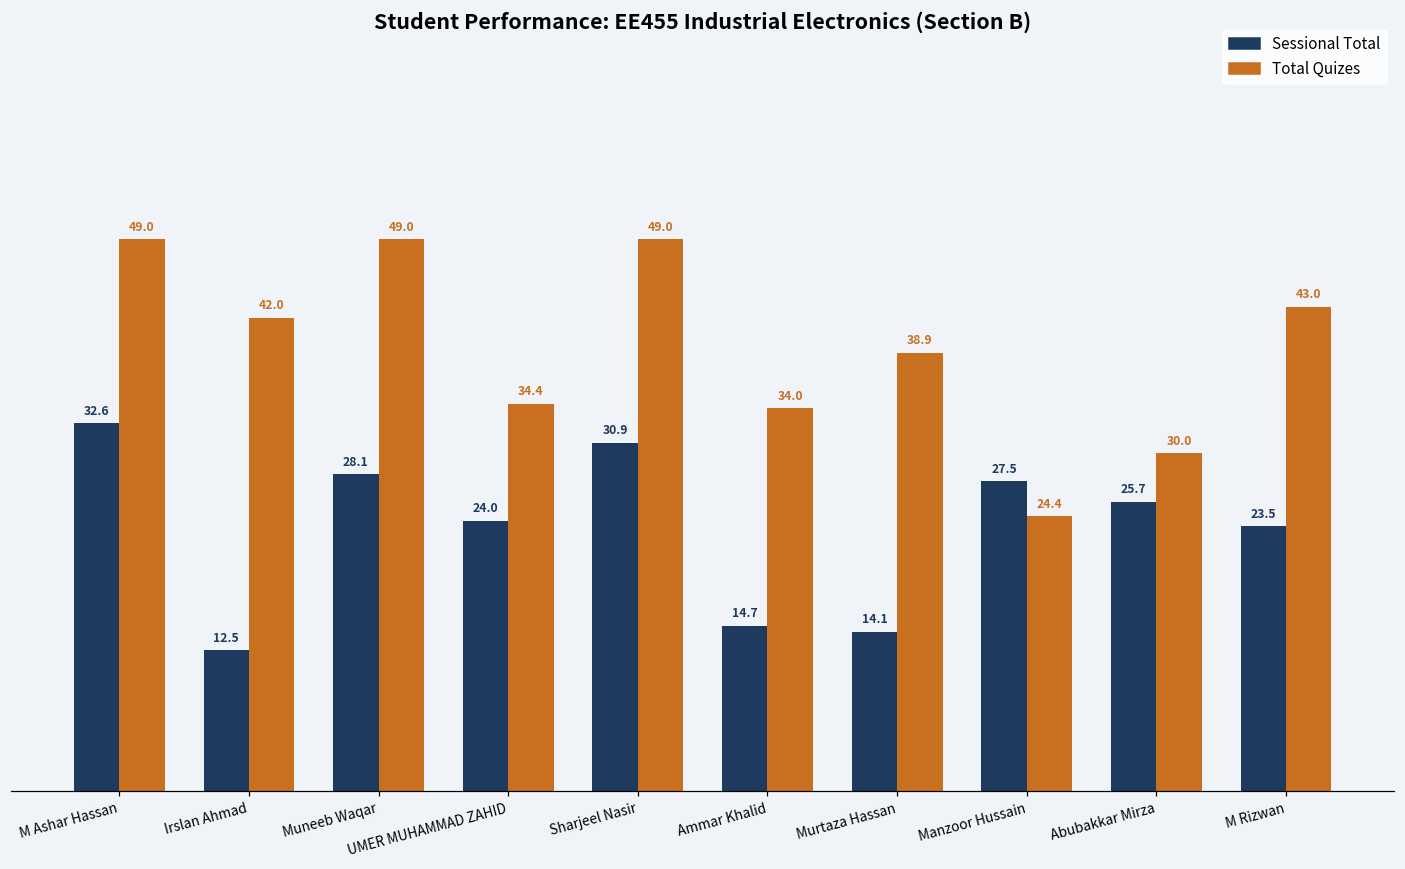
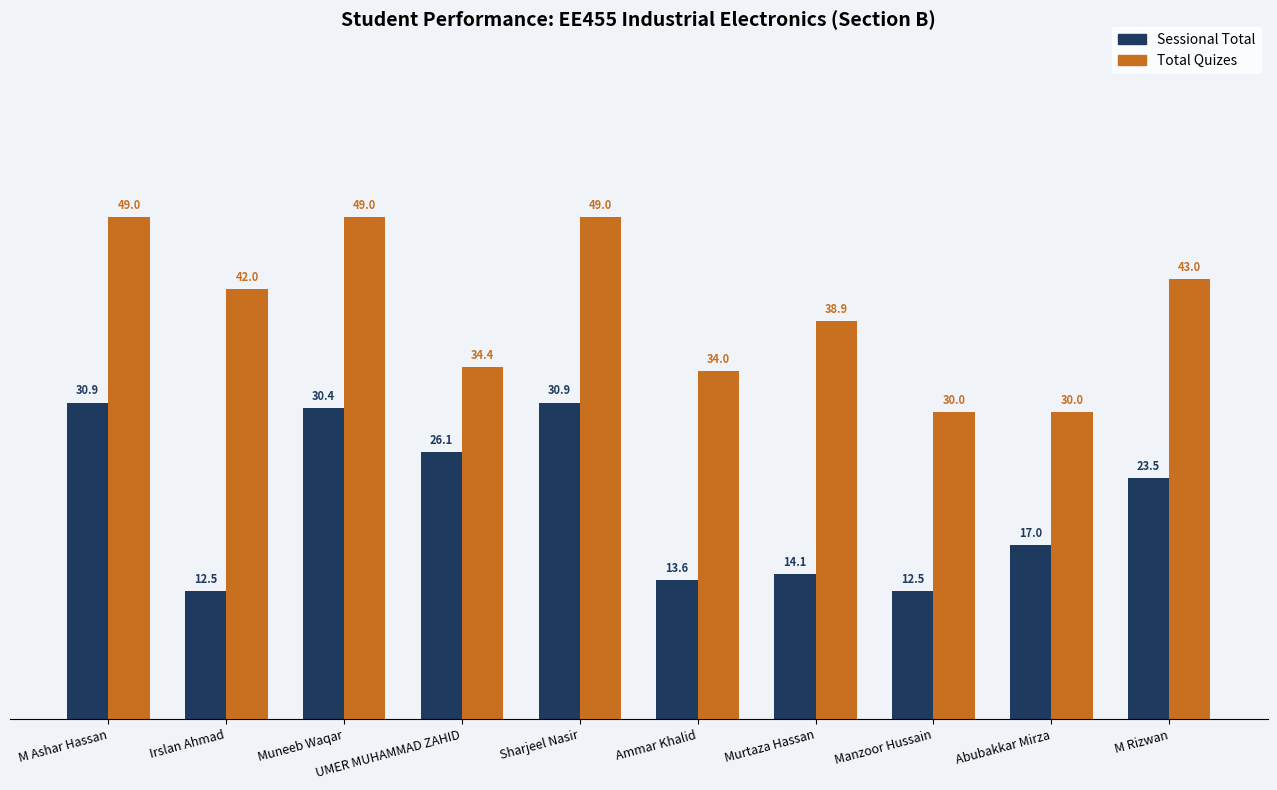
Sessional Total, M Ashar Hassan: 32.6 -> 30.9
Sessional Total, Muneeb Waqar: 28.1 -> 30.4
Sessional Total, UMER MUHAMMAD ZAHID: 24.0 -> 26.1
Sessional Total, Ammar Khalid: 14.7 -> 13.6
Sessional Total, Manzoor Hussain: 27.5 -> 12.5
Total Quizes, Manzoor Hussain: 24.4 -> 30.0
Sessional Total, Abubakkar Mirza: 25.7 -> 17.0
